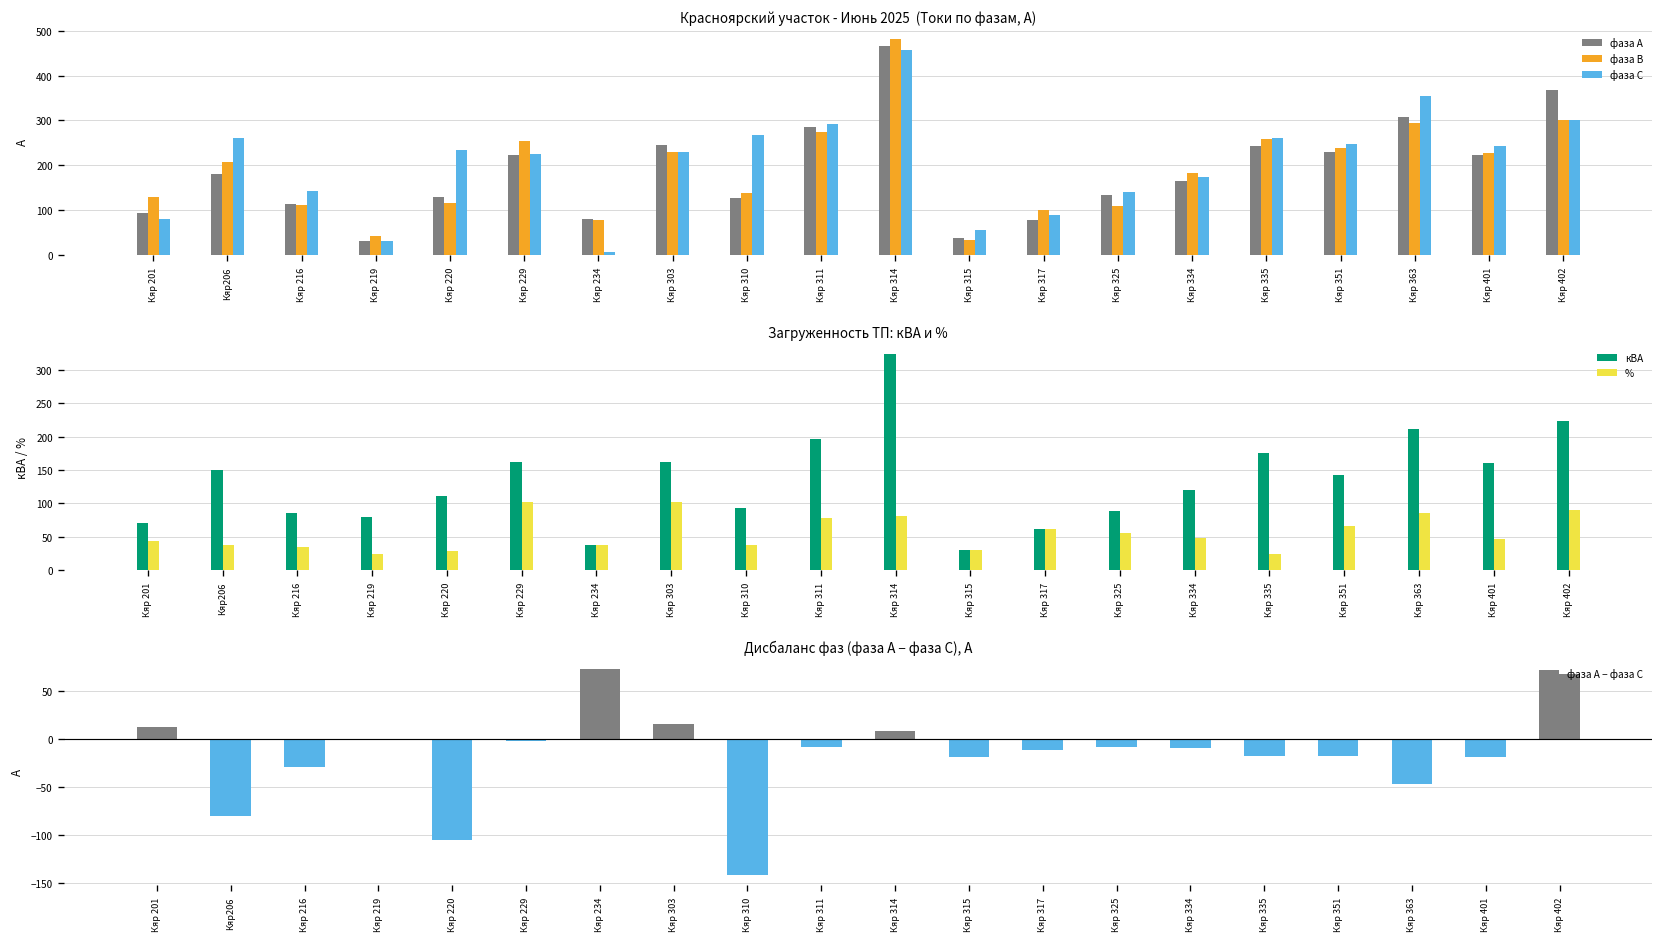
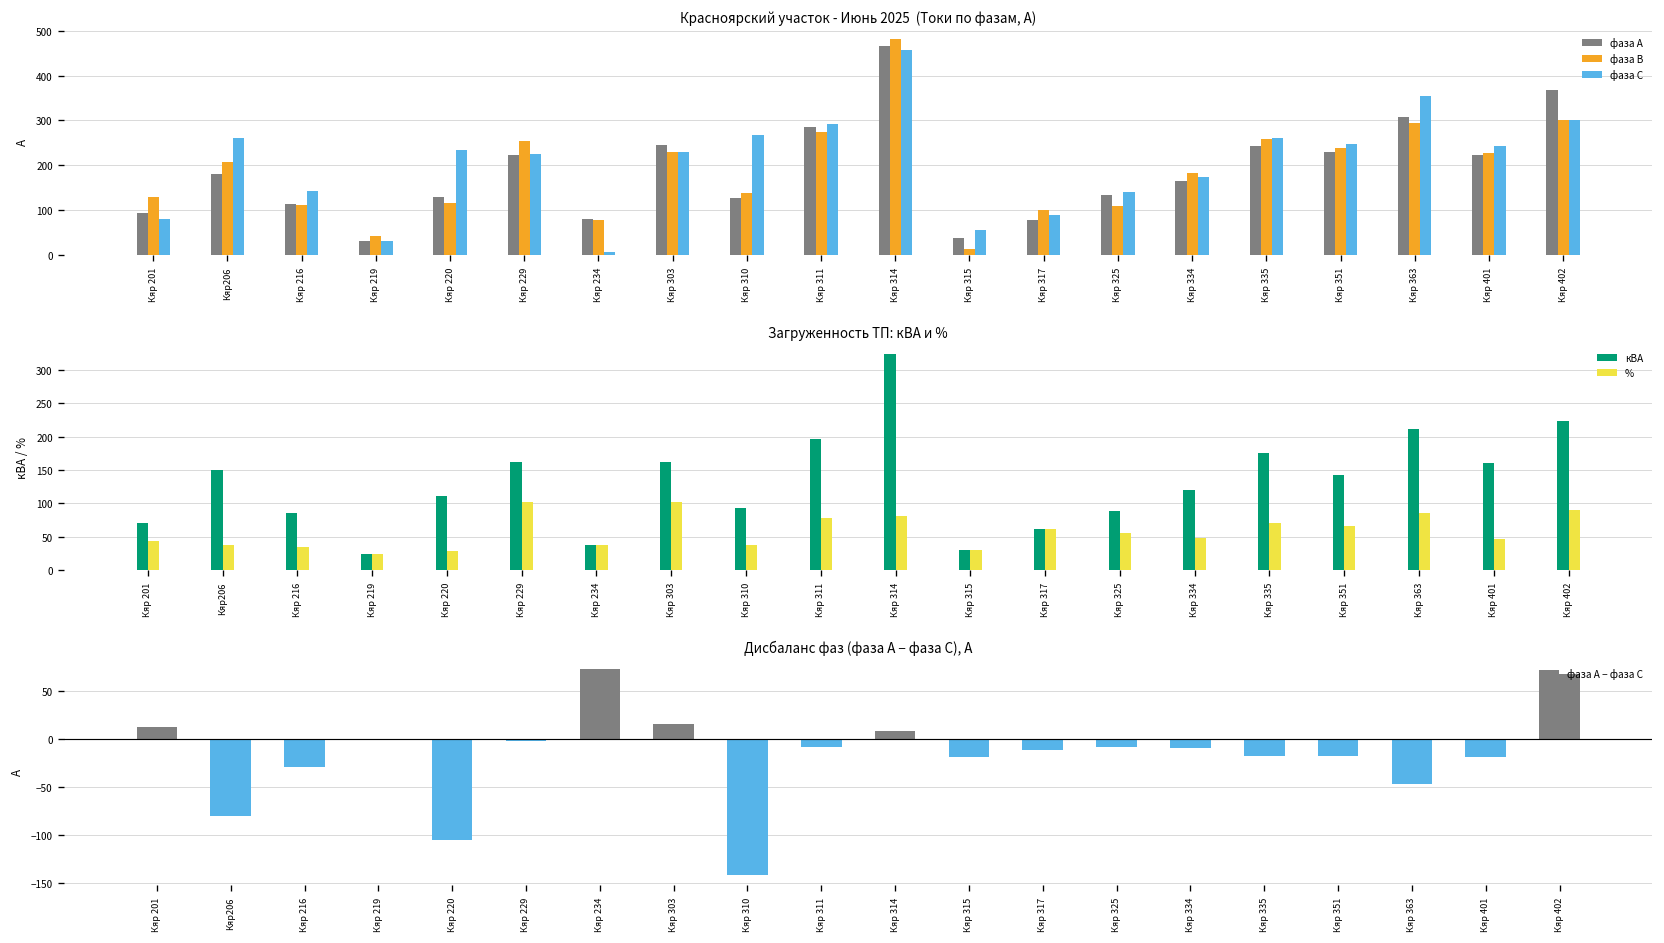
Красноярский участок - Июнь 2025 (Токи по фазам, А), фаза В, Кяр 315: 30 -> 10
Загруженность ТП: кВА и %, кВА, Кяр 219: 80 -> 20
Загруженность ТП: кВА и %, %, Кяр 335: 20 -> 70
